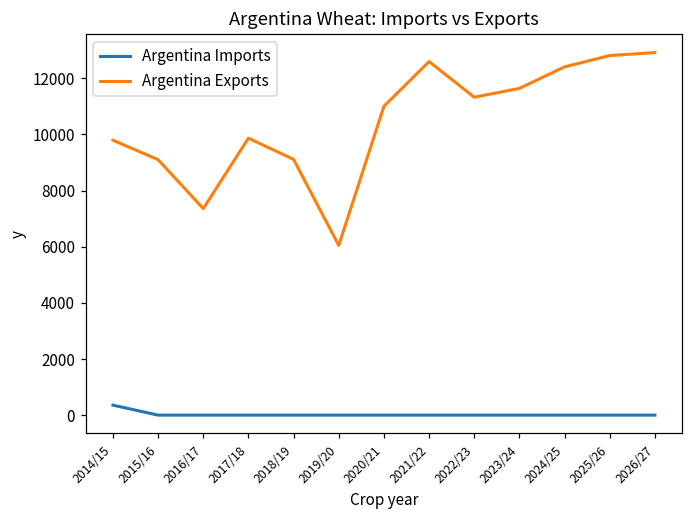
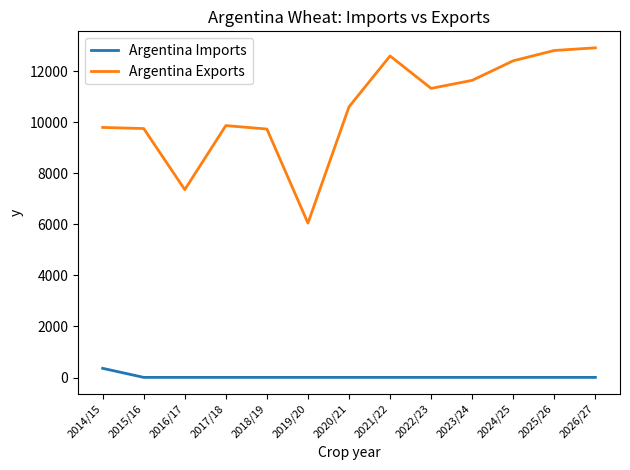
Argentina Exports, 2015/16: 9100 -> 9700
Argentina Exports, 2018/19: 9100 -> 9700
Argentina Exports, 2020/21: 11000 -> 10600
